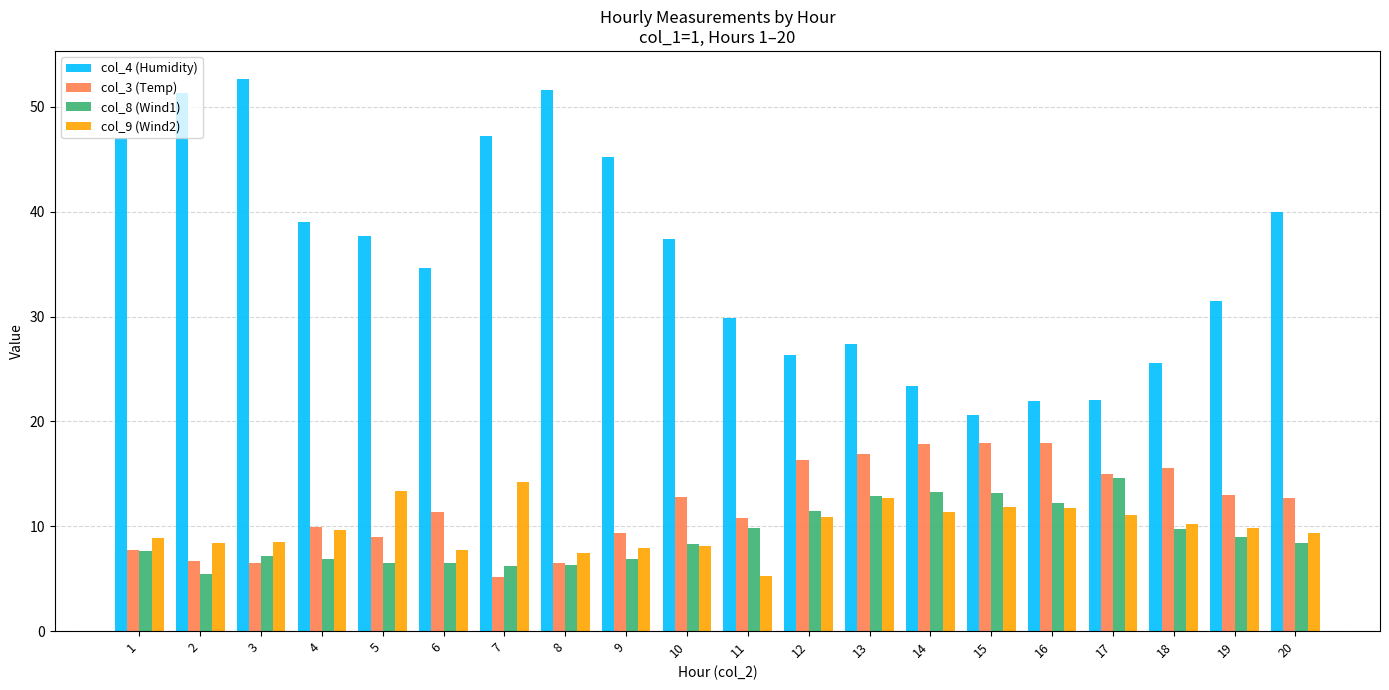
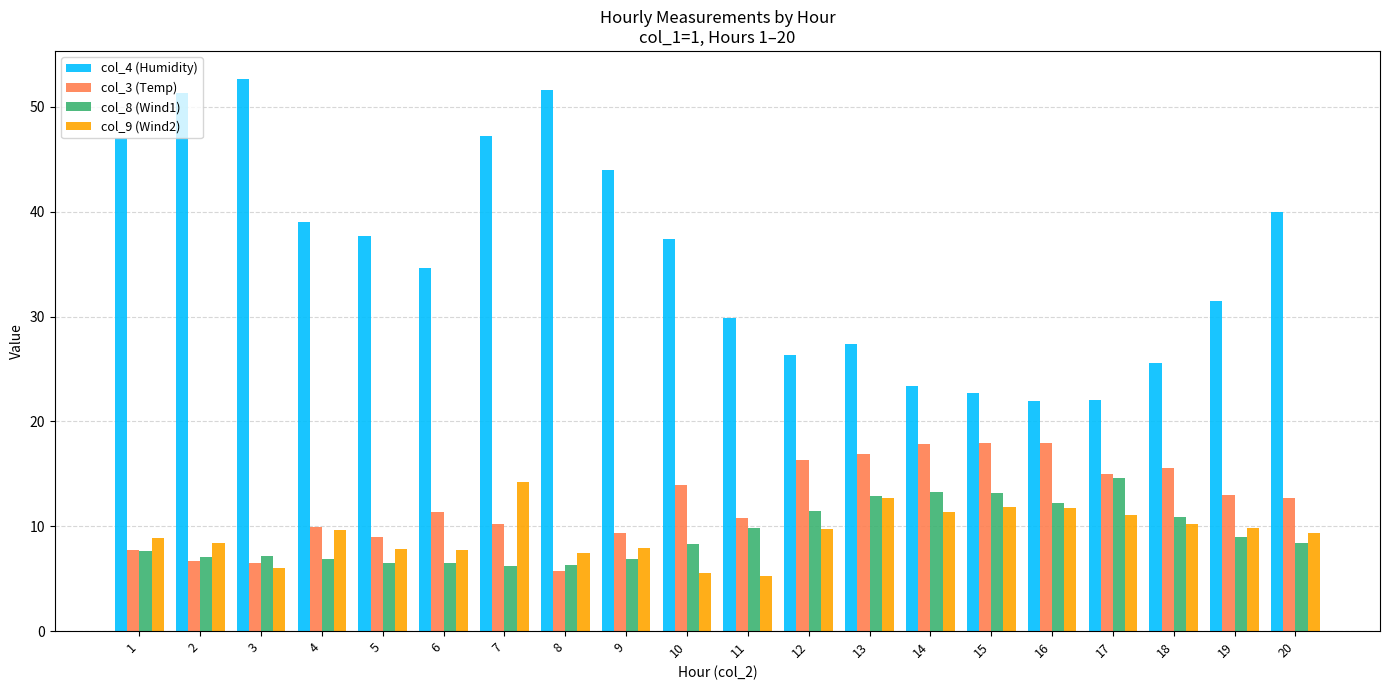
col_8 (Wind1), 2: 5.4 -> 7.1
col_9 (Wind2), 3: 8.5 -> 6.0
col_9 (Wind2), 5: 13.4 -> 7.8
col_3 (Temp), 7: 5.2 -> 10.2
col_3 (Temp), 8: 6.5 -> 5.7
col_4 (Humidity), 9: 45.2 -> 44.0
col_3 (Temp), 10: 12.8 -> 13.9
col_9 (Wind2), 10: 8.1 -> 5.5
col_9 (Wind2), 12: 10.9 -> 9.7
col_4 (Humidity), 15: 20.6 -> 22.7
col_8 (Wind1), 18: 9.7 -> 10.9
